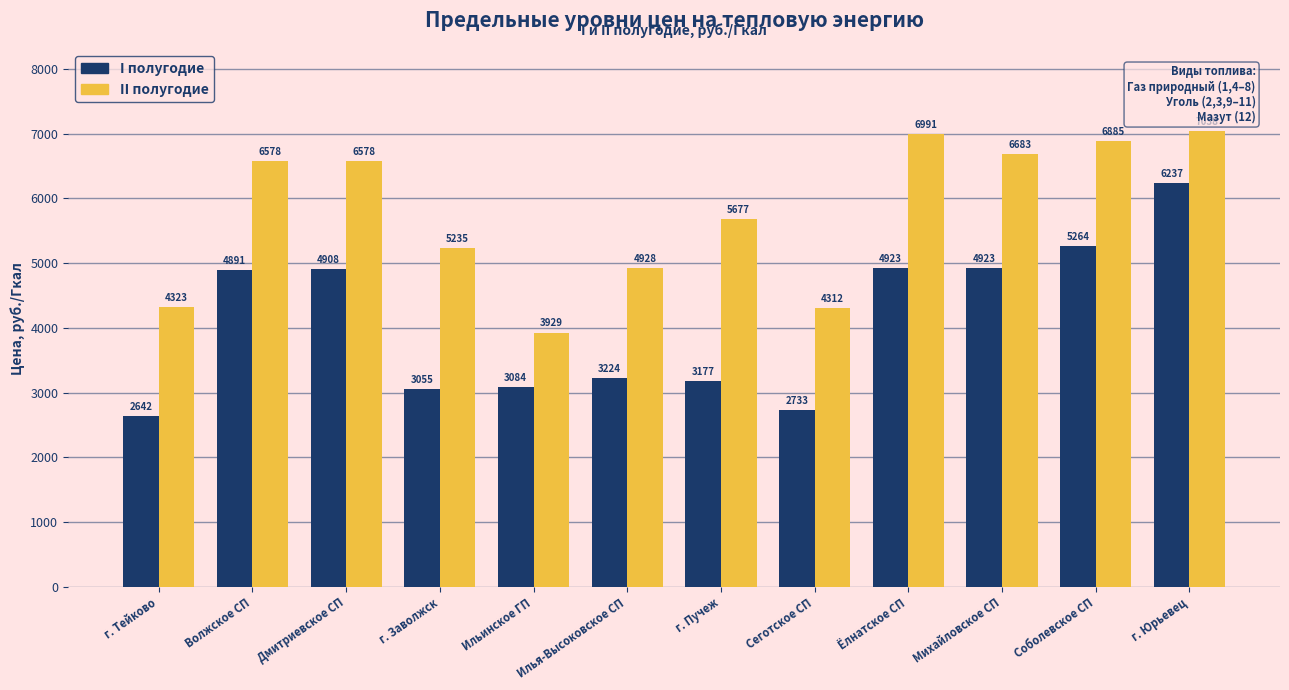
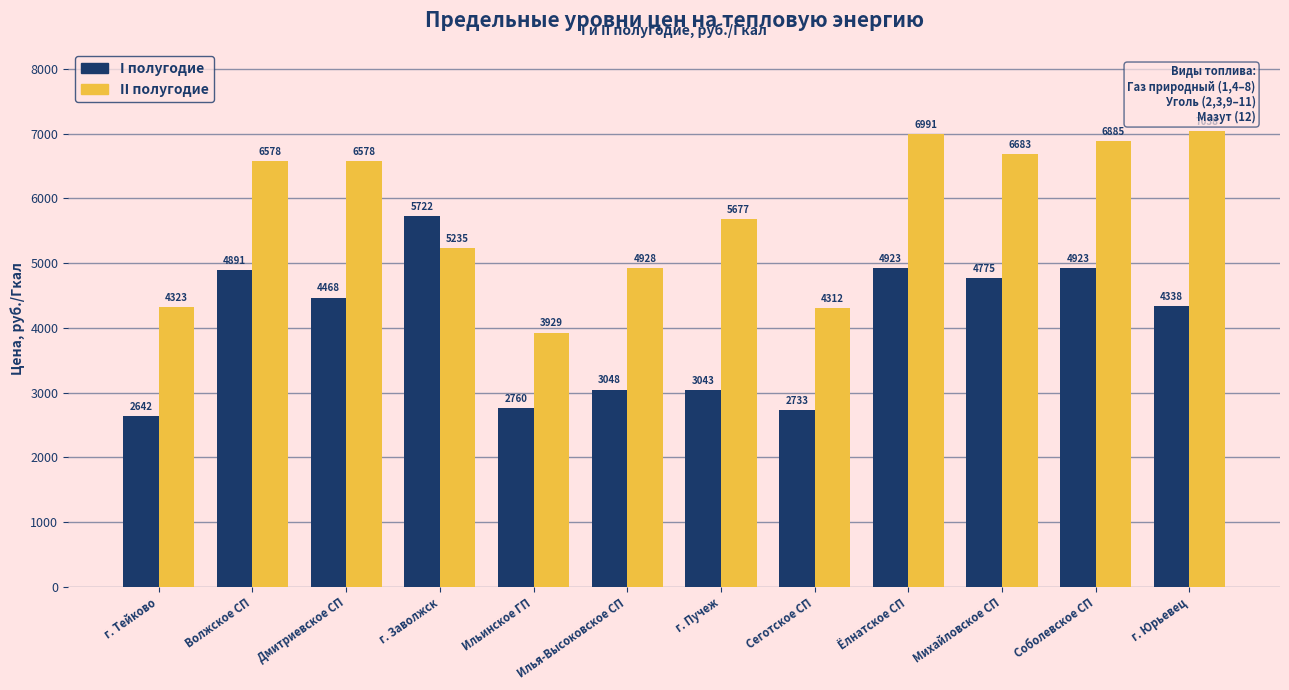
I полугодие, Дмитриевское СП: 4908 -> 4468
I полугодие, г. Заволжск: 3055 -> 5722
I полугодие, Ильинское ГП: 3084 -> 2760
I полугодие, Илья-Высоковское СП: 3224 -> 3048
I полугодие, г. Пучеж: 3177 -> 3043
I полугодие, Михайловское СП: 4923 -> 4775
I полугодие, Соболевское СП: 5264 -> 4923
I полугодие, г. Юрьевец: 6237 -> 4338
